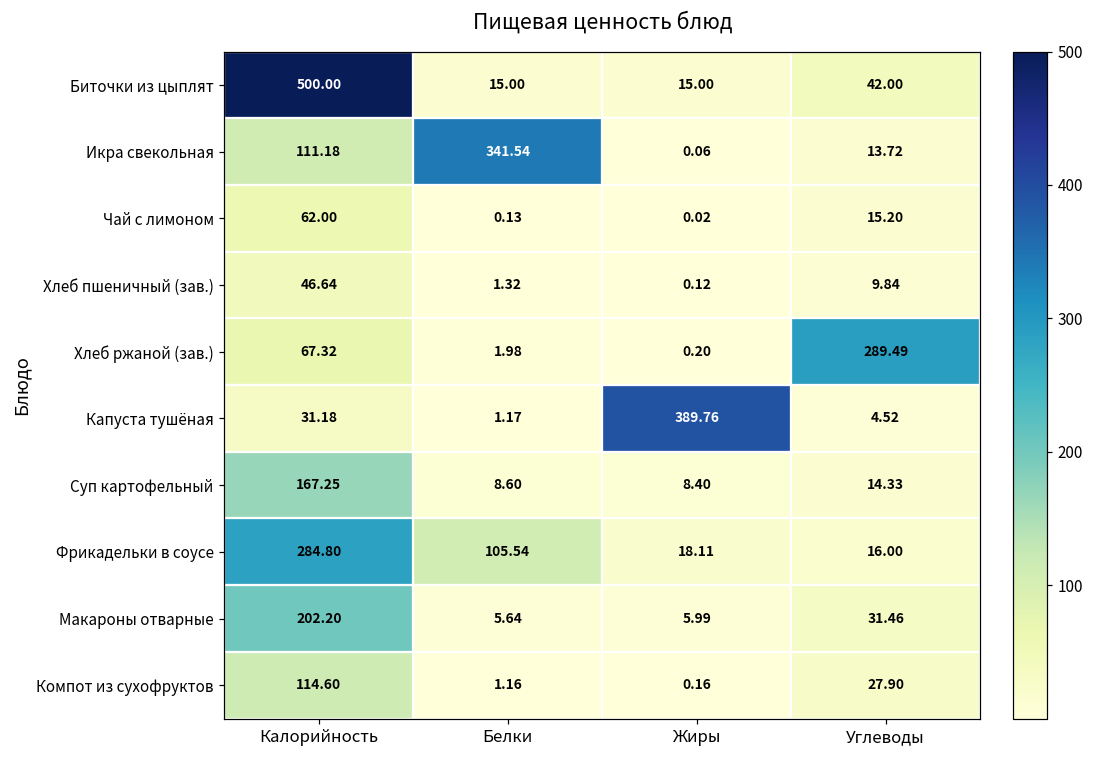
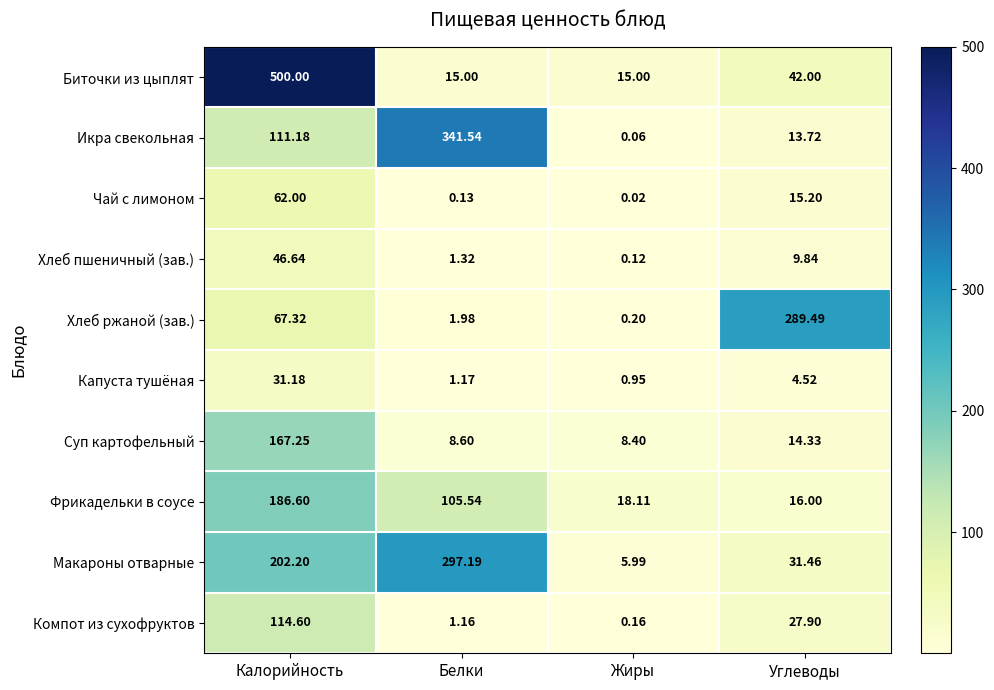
Капуста тушёная, Жиры: 389.76 -> 0.95
Фрикадельки в соусе, Калорийность: 284.80 -> 186.60
Макароны отварные, Белки: 5.64 -> 297.19
